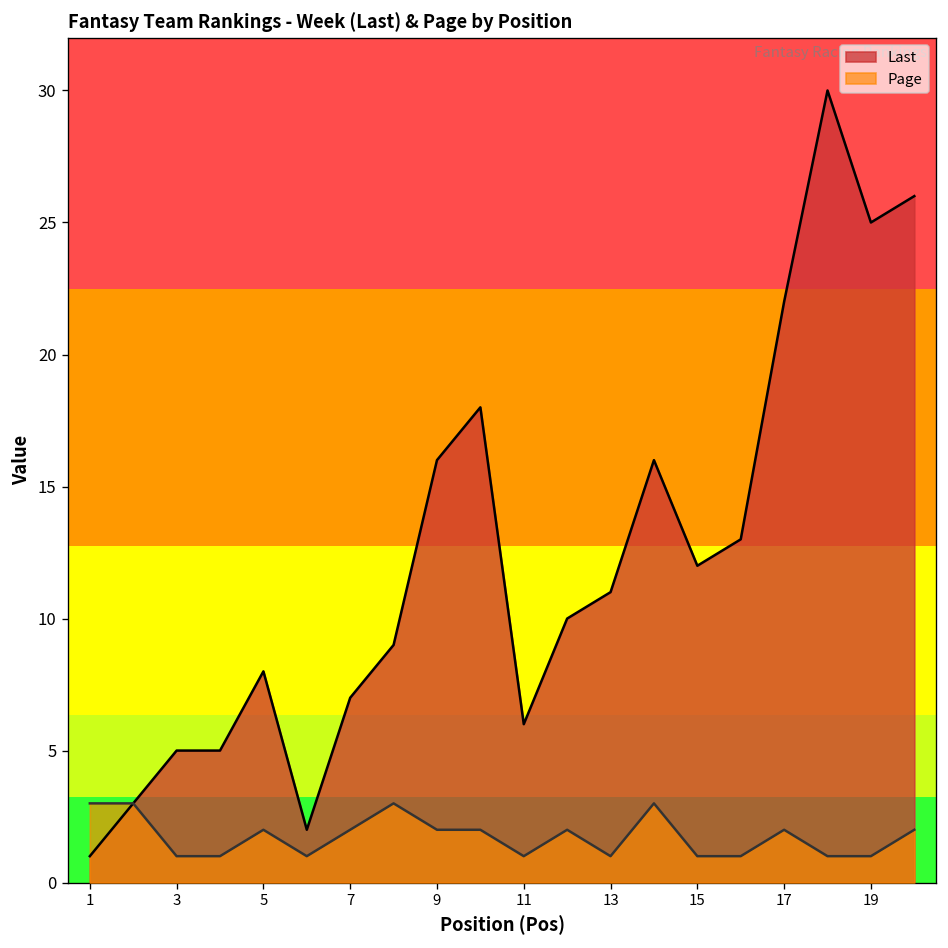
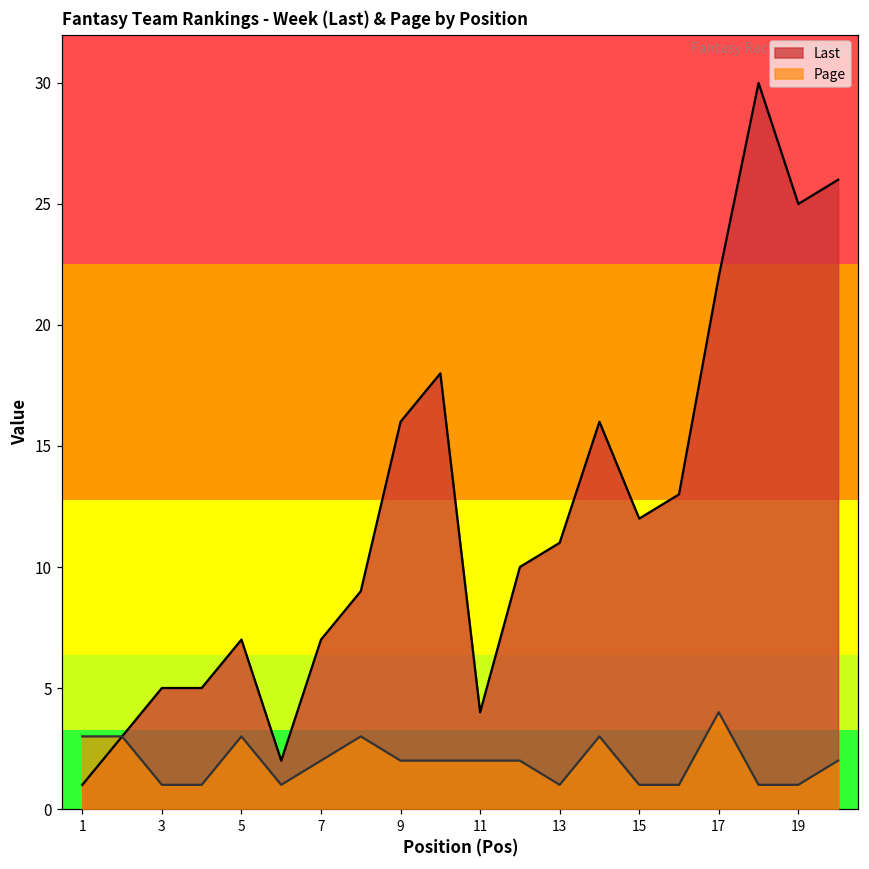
Last, 5: 8 -> 7
Page, 5: 2 -> 3
Last, 11: 6 -> 4
Page, 11: 1 -> 2
Page, 17: 2 -> 4
